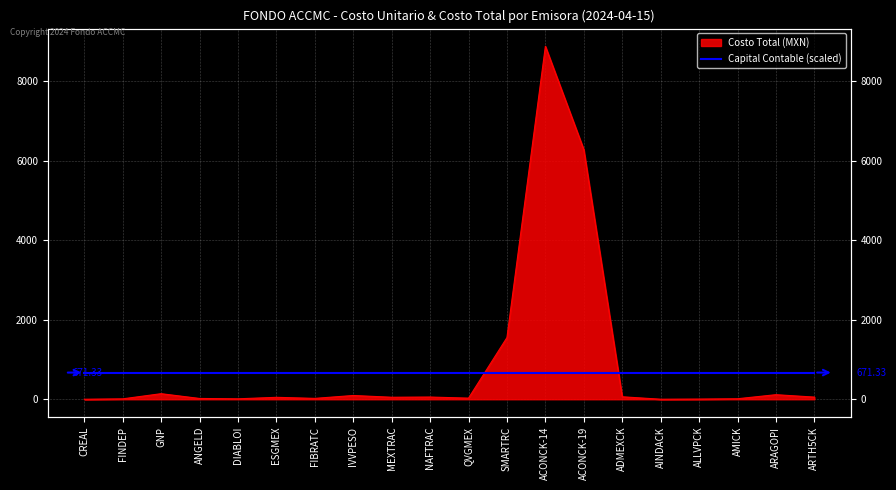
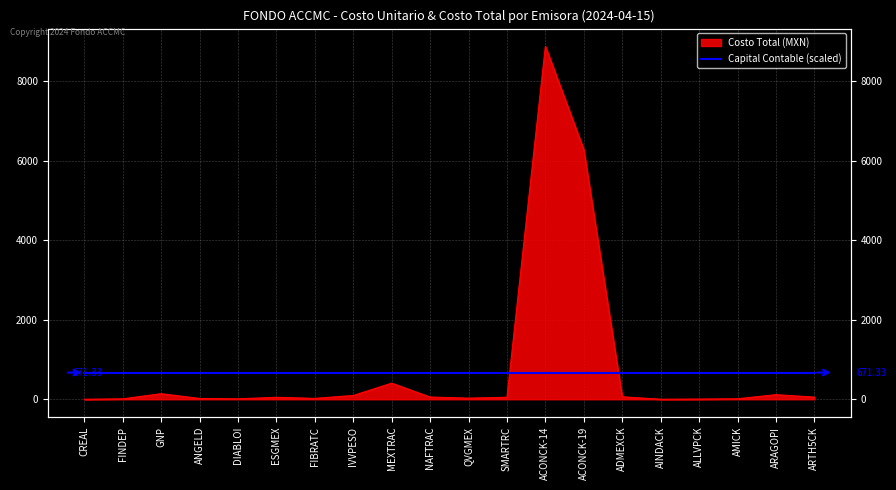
Costo Total (MXN), MEXTRAC: 100 -> 400
Costo Total (MXN), SMARTRC: 1600 -> 0
